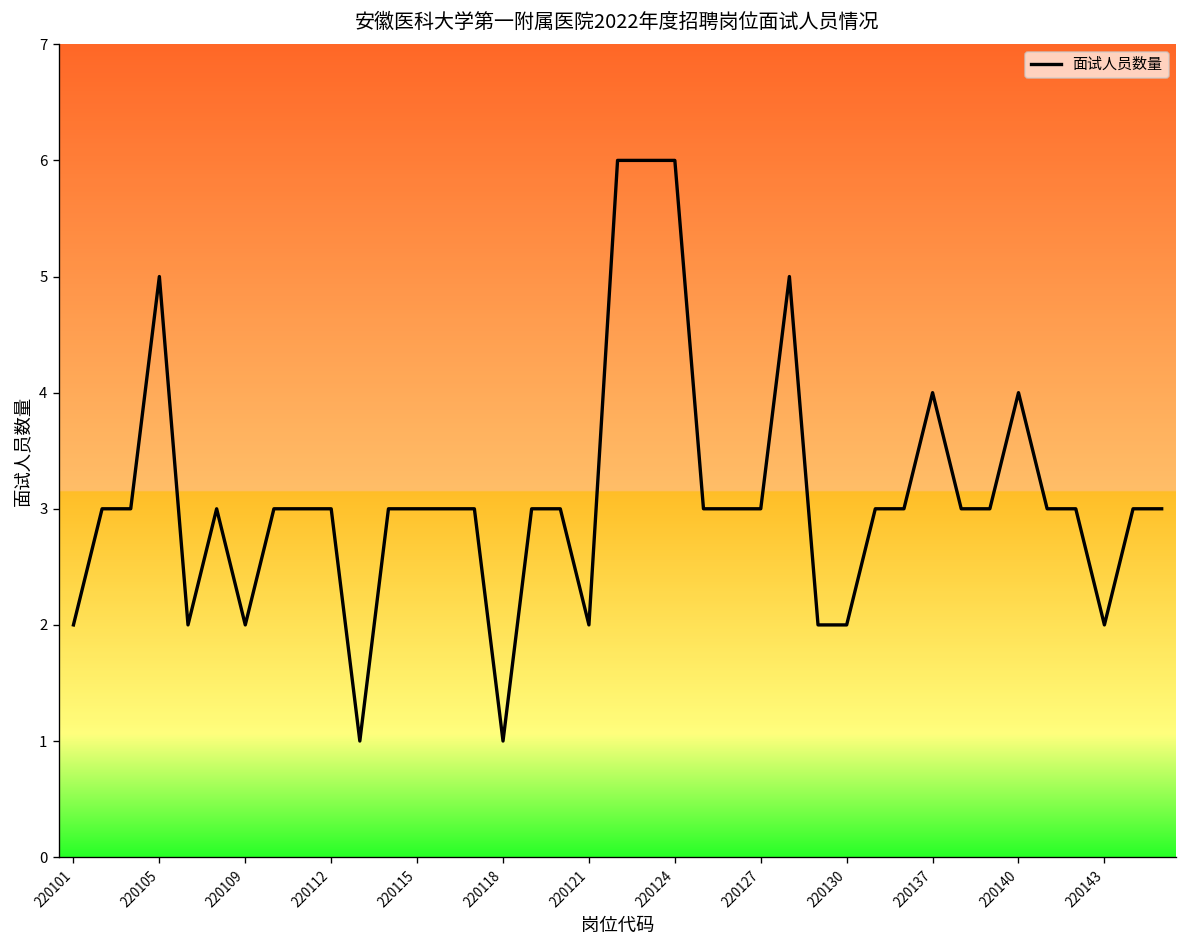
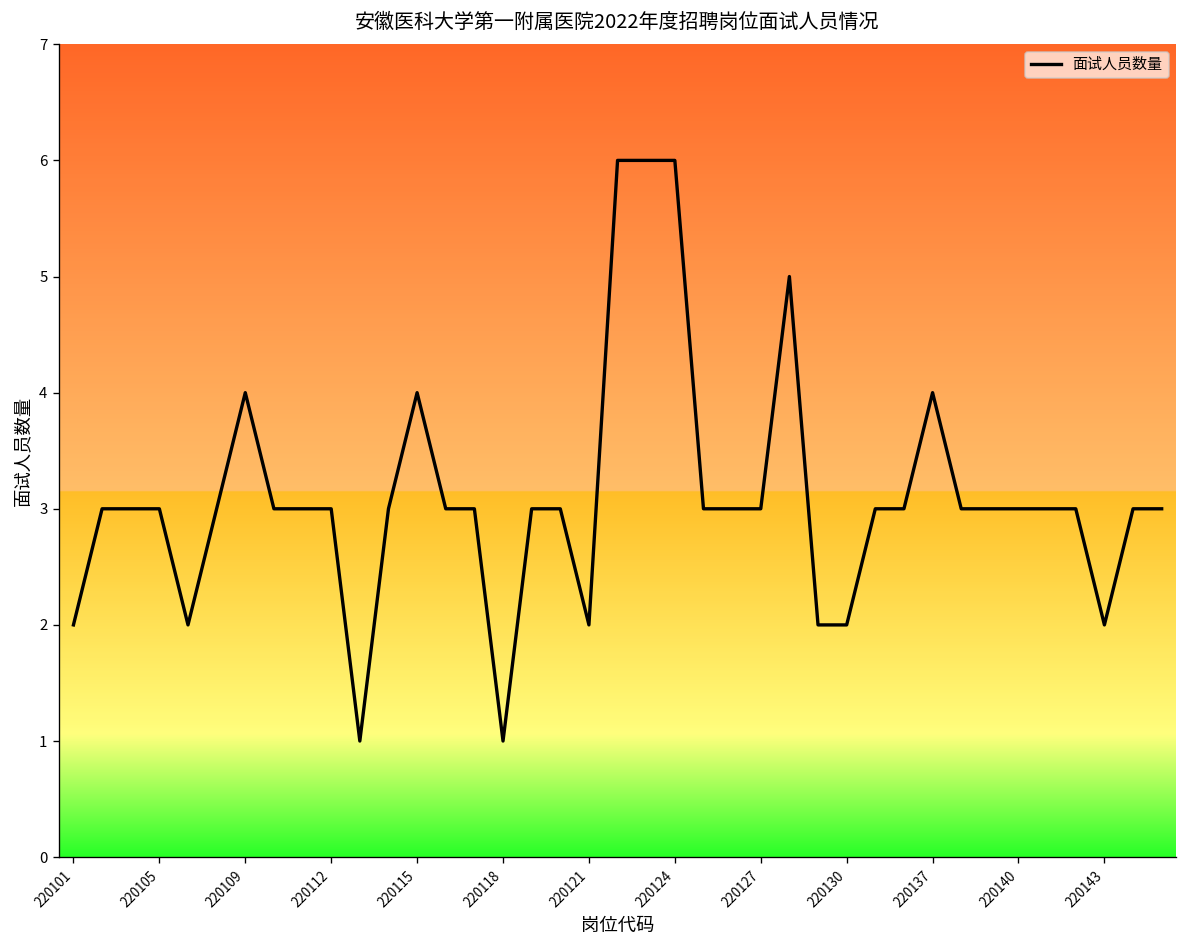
220105: 5 -> 3
220109: 2 -> 4
220115: 3 -> 4
220140: 4 -> 3
